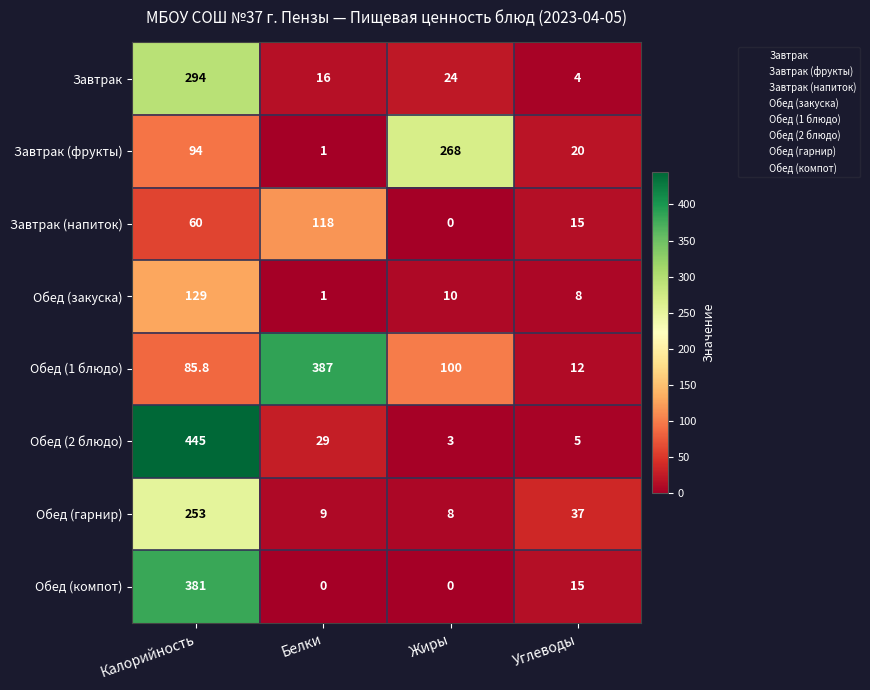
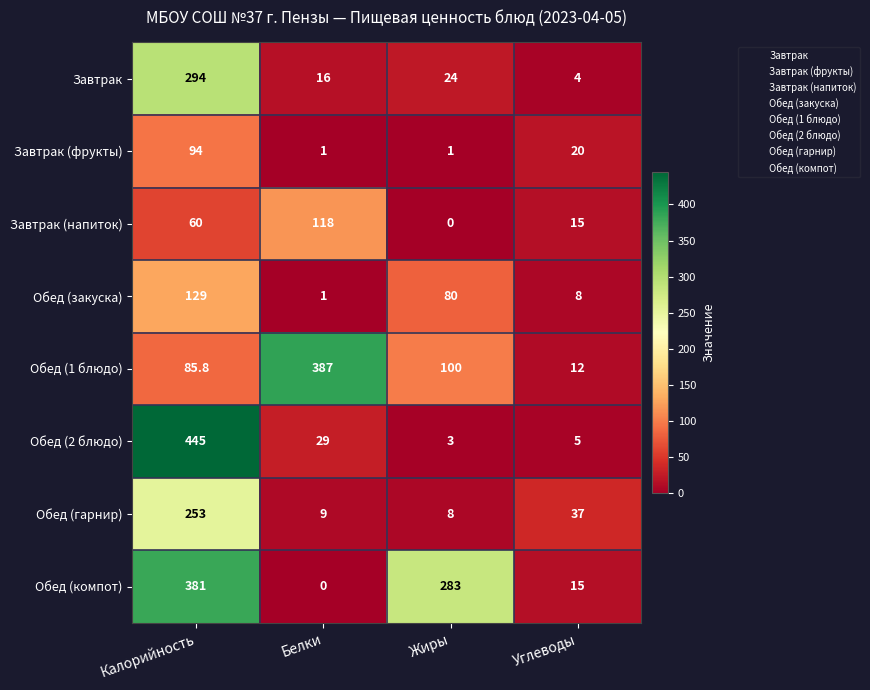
Завтрак (фрукты), Жиры: 268 -> 1
Обед (закуска), Жиры: 10 -> 80
Обед (компот), Жиры: 0 -> 283
